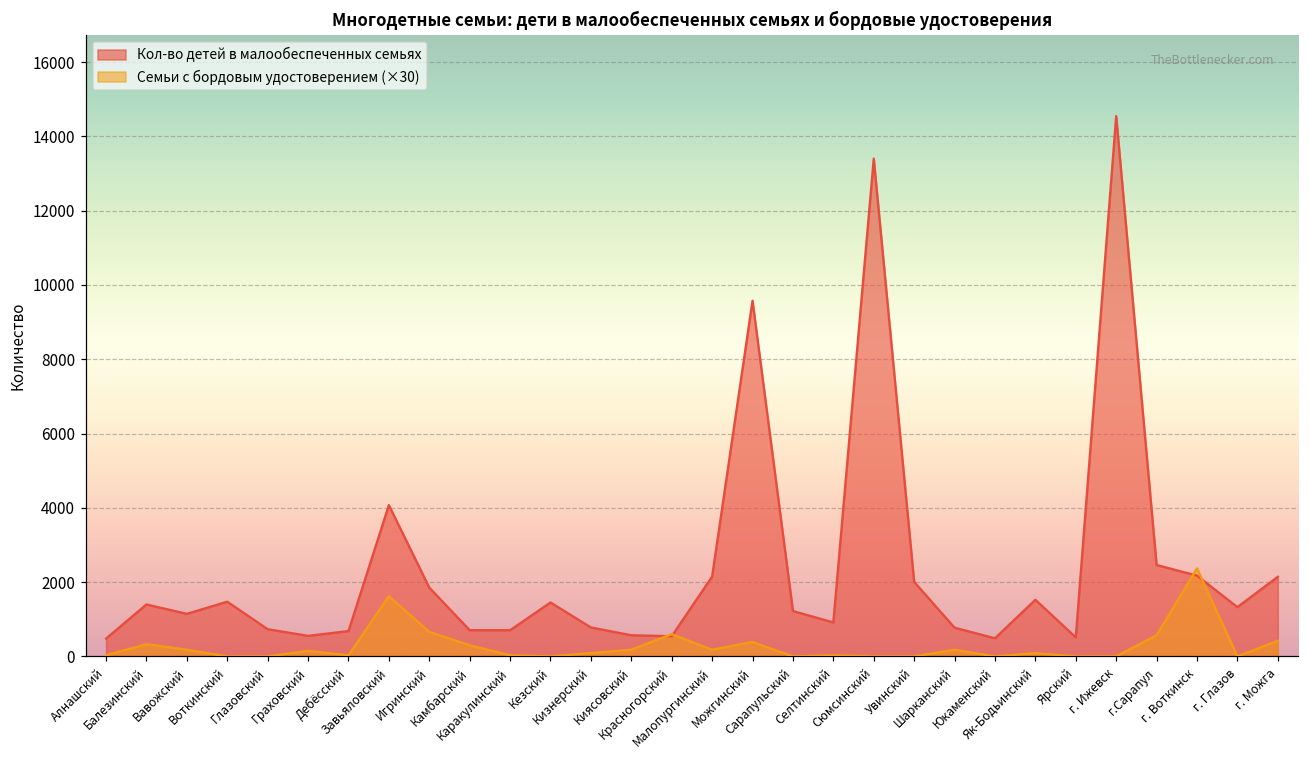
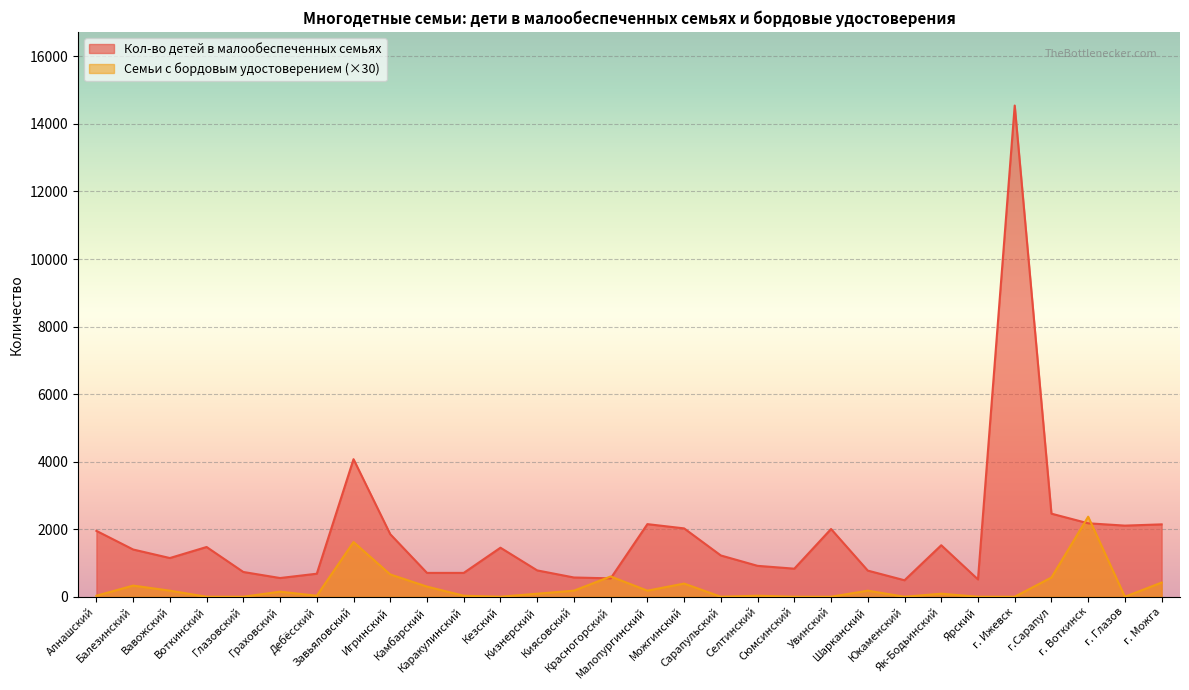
Кол-во детей в малообеспеченных семьях, Алнашский: 500 -> 2000
Кол-во детей в малообеспеченных семьях, Можгинский: 9600 -> 2000
Кол-во детей в малообеспеченных семьях, Сюмсинский: 13400 -> 800
Кол-во детей в малообеспеченных семьях, г. Глазов: 1300 -> 2100
